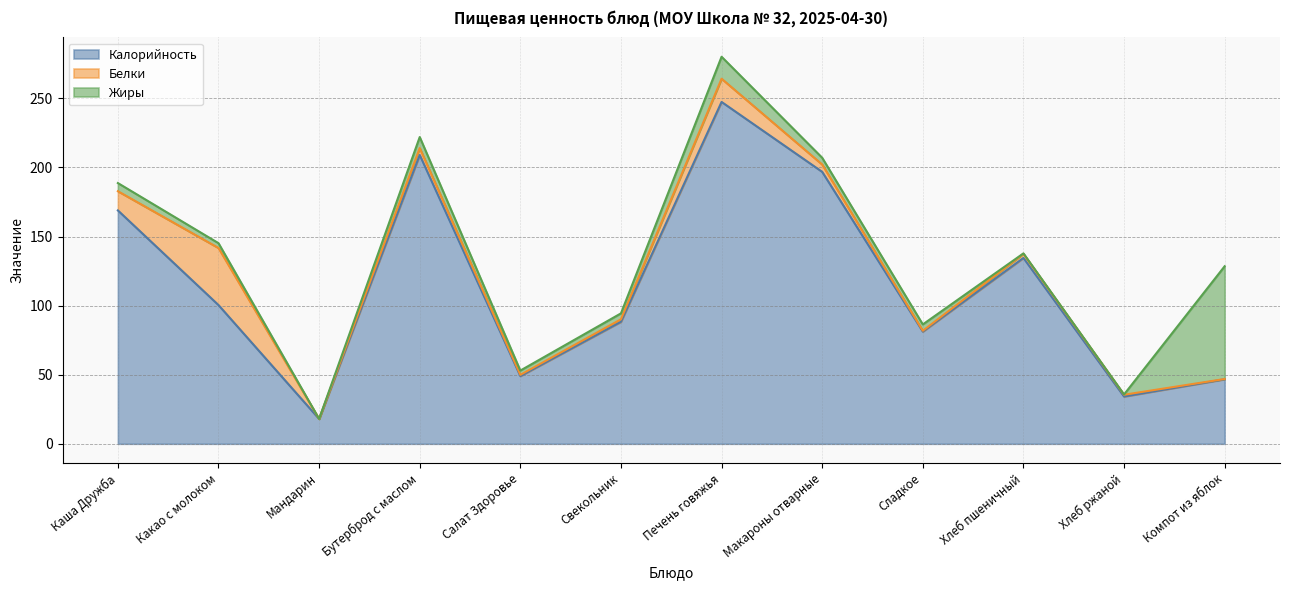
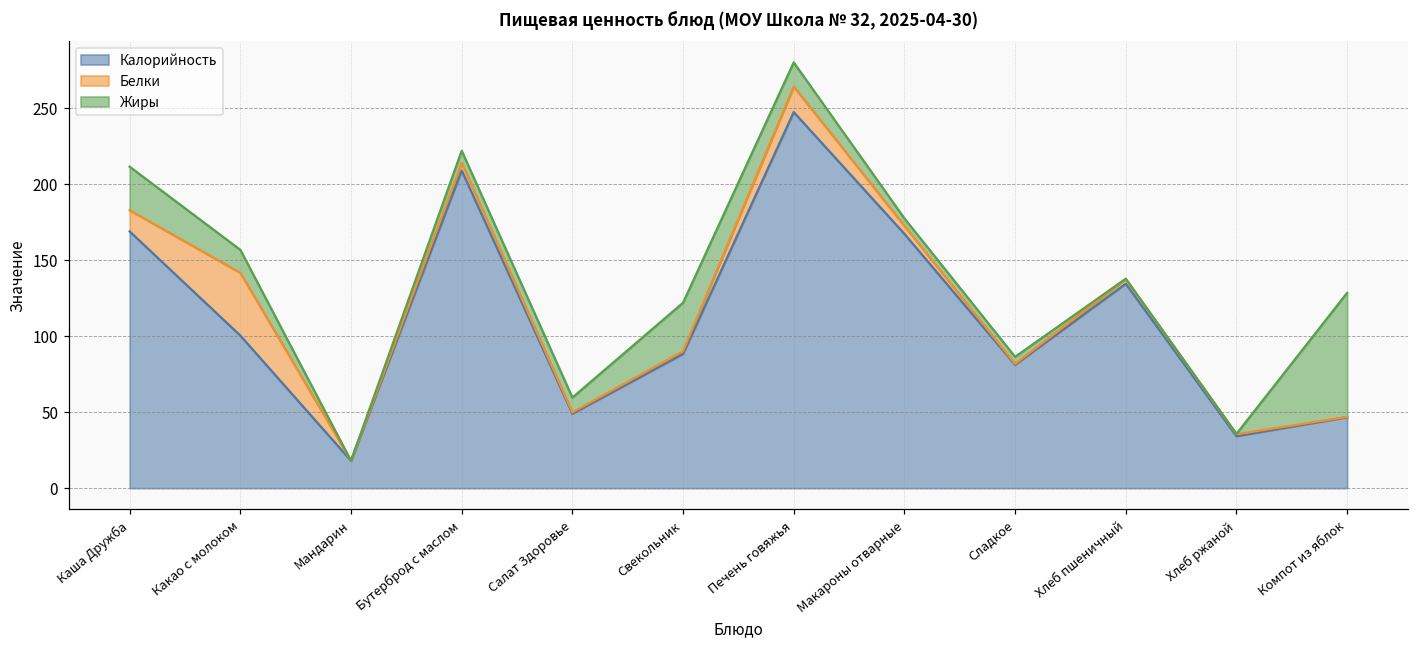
Жиры, Каша Дружба: 6 -> 29
Жиры, Какао с молоком: 4 -> 15
Жиры, Салат Здоровье: 3 -> 10
Жиры, Свекольник: 4 -> 32
Калорийность, Макароны отварные: 197 -> 167
